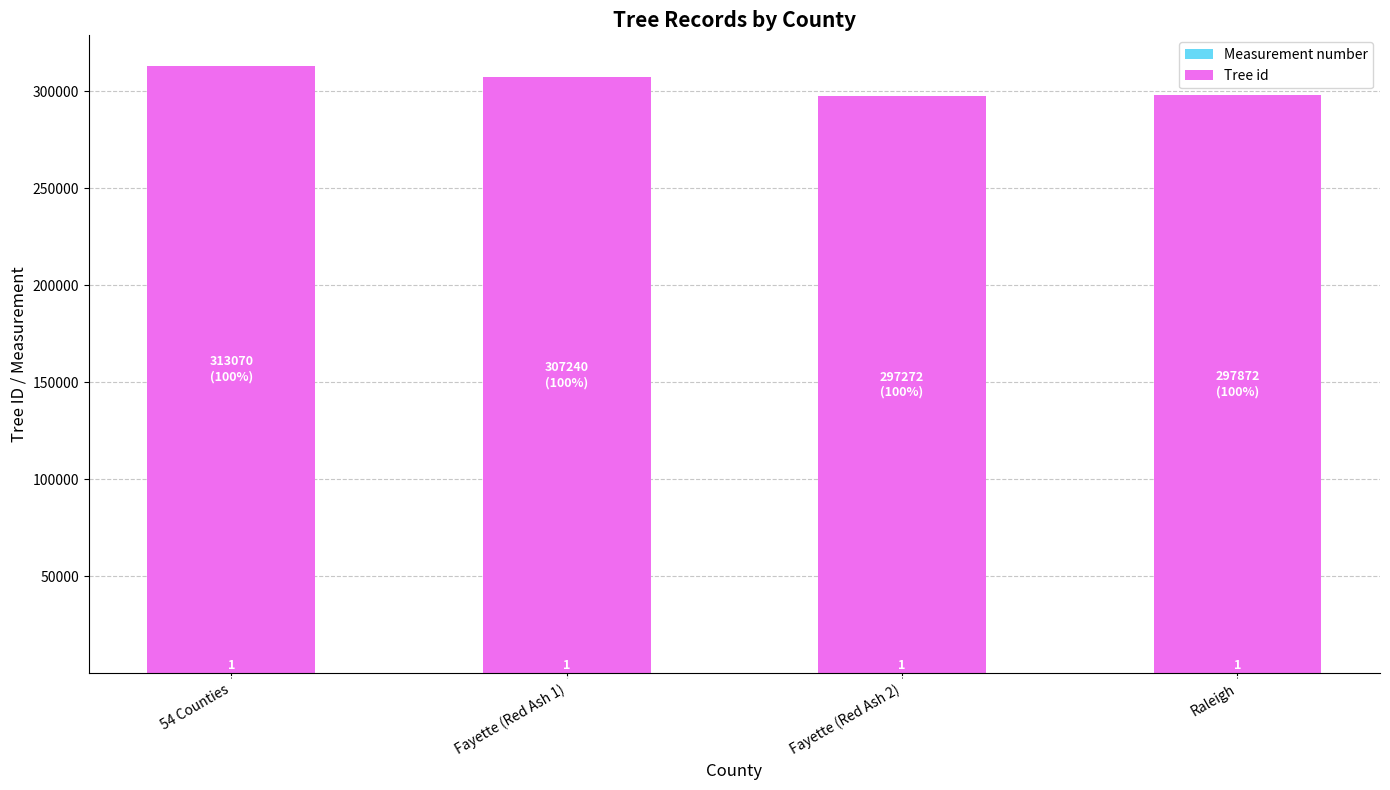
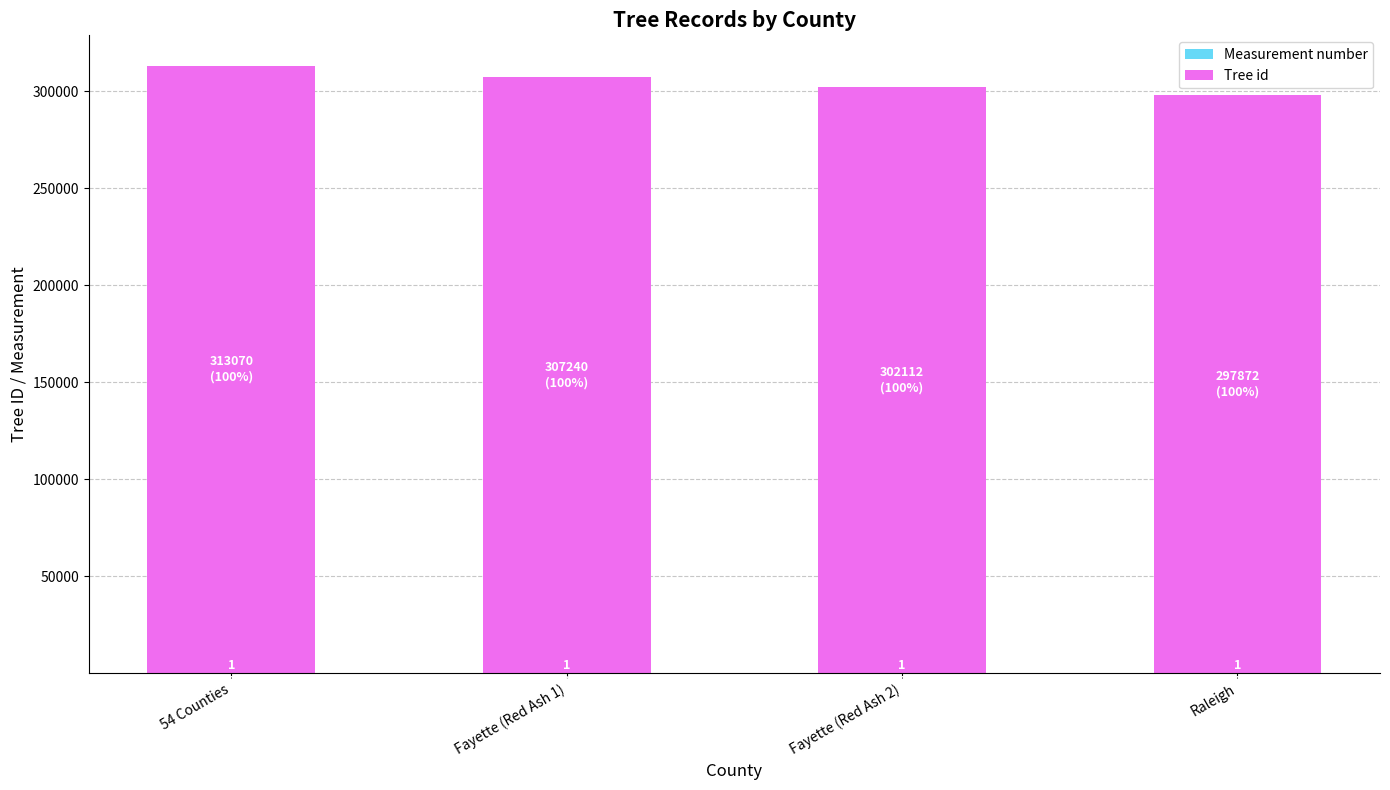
Tree id, Fayette (Red Ash 2): 297272 -> 302112
